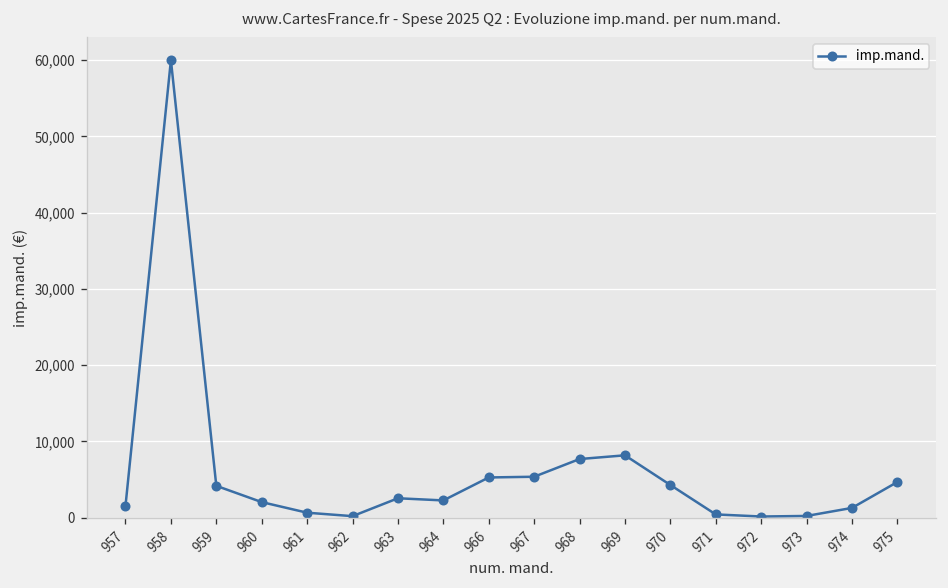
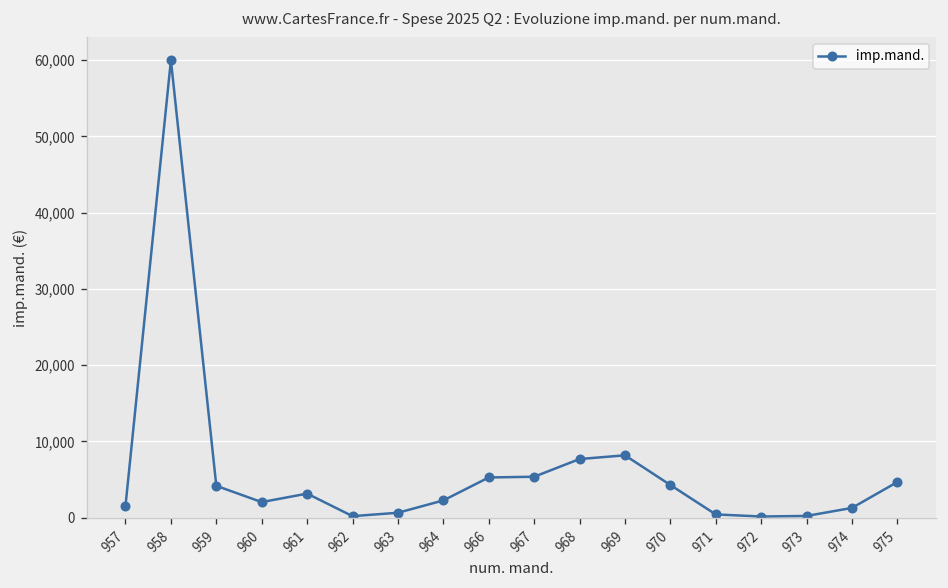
961: 1,000 -> 3,000
963: 3,000 -> 1,000
